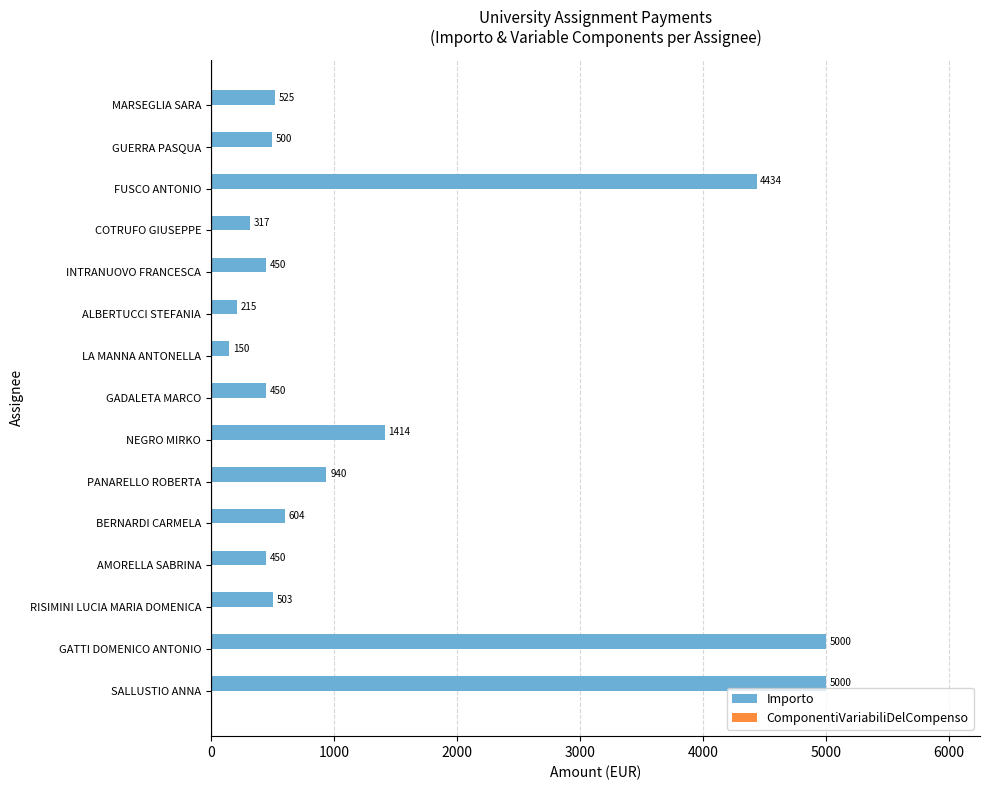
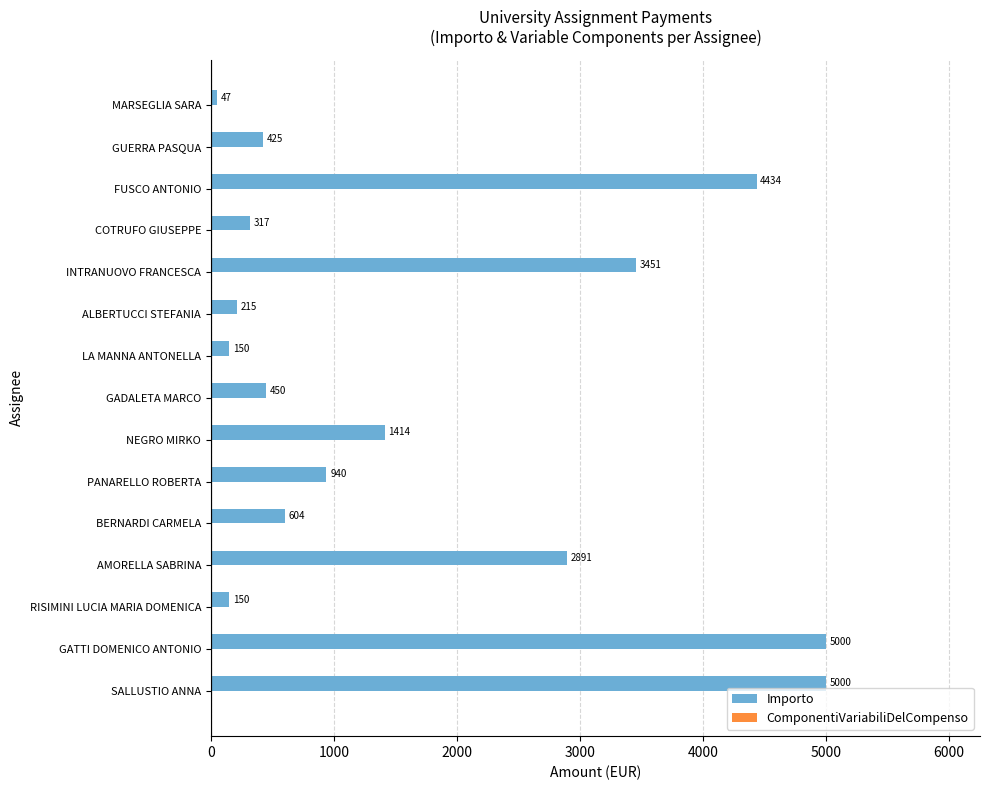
Importo, MARSEGLIA SARA: 525 -> 47
Importo, GUERRA PASQUA: 500 -> 425
Importo, INTRANUOVO FRANCESCA: 450 -> 3451
Importo, AMORELLA SABRINA: 450 -> 2891
Importo, RISIMINI LUCIA MARIA DOMENICA: 503 -> 150
